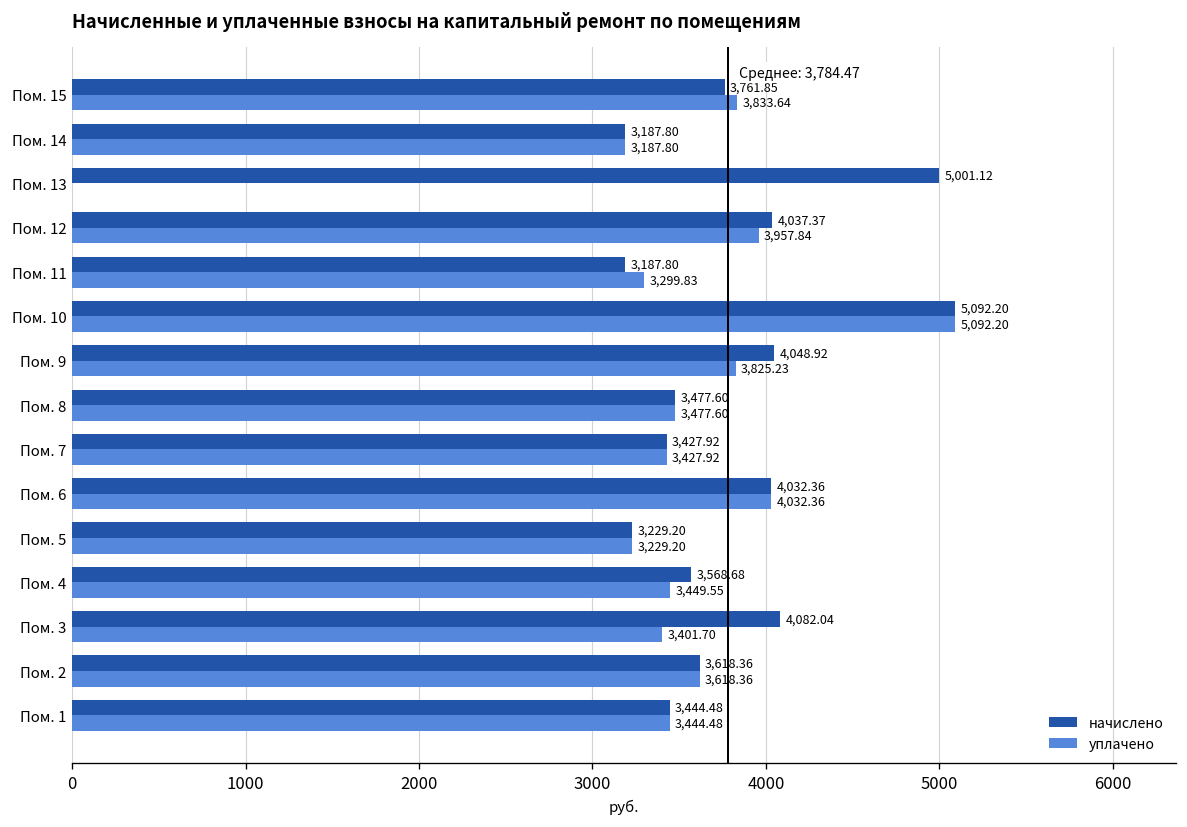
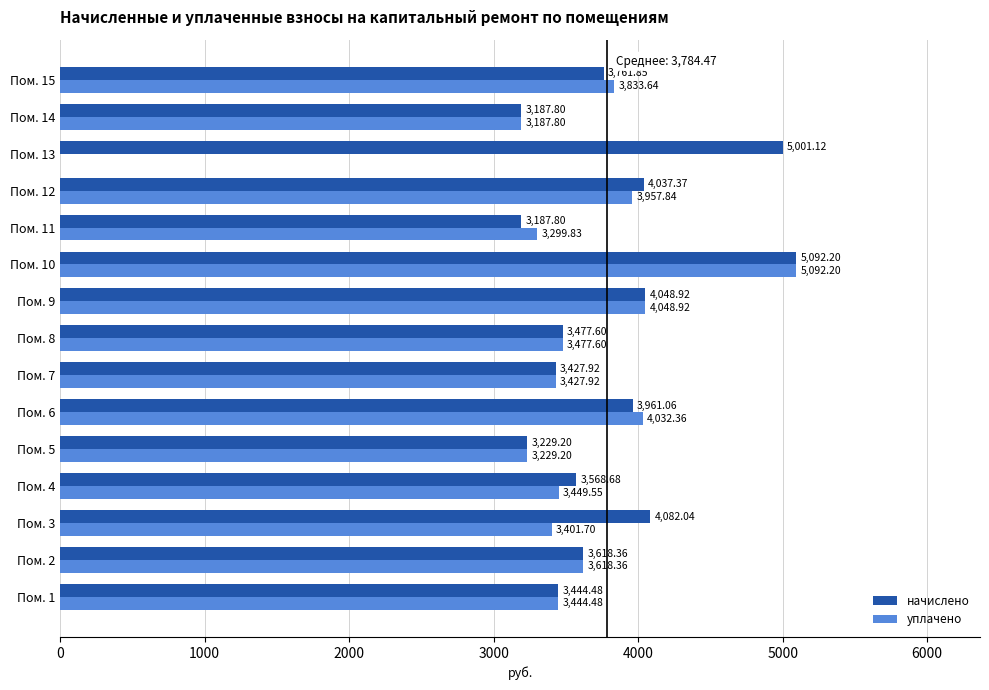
уплачено, Пом. 9: 3,825.23 -> 4,048.92
начислено, Пом. 6: 4,032.36 -> 3,961.06
